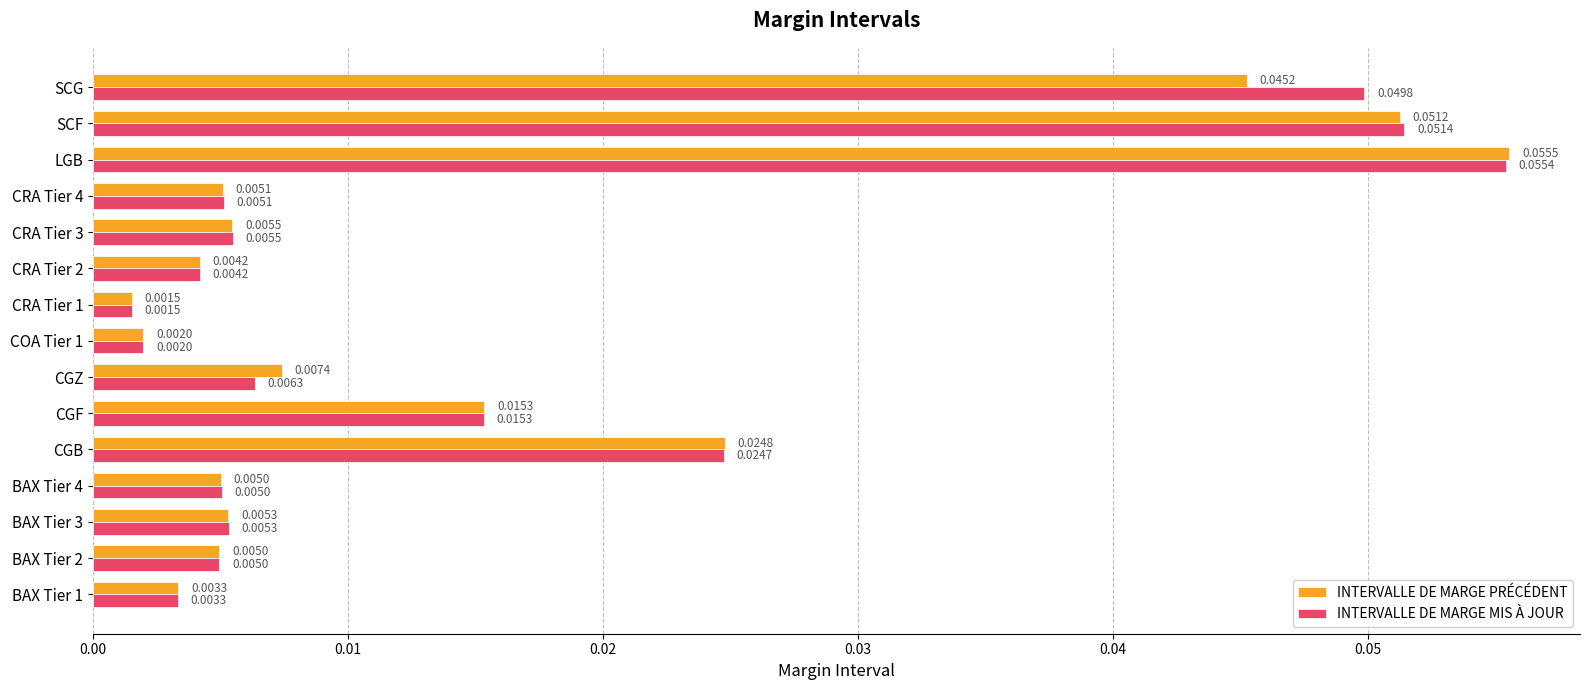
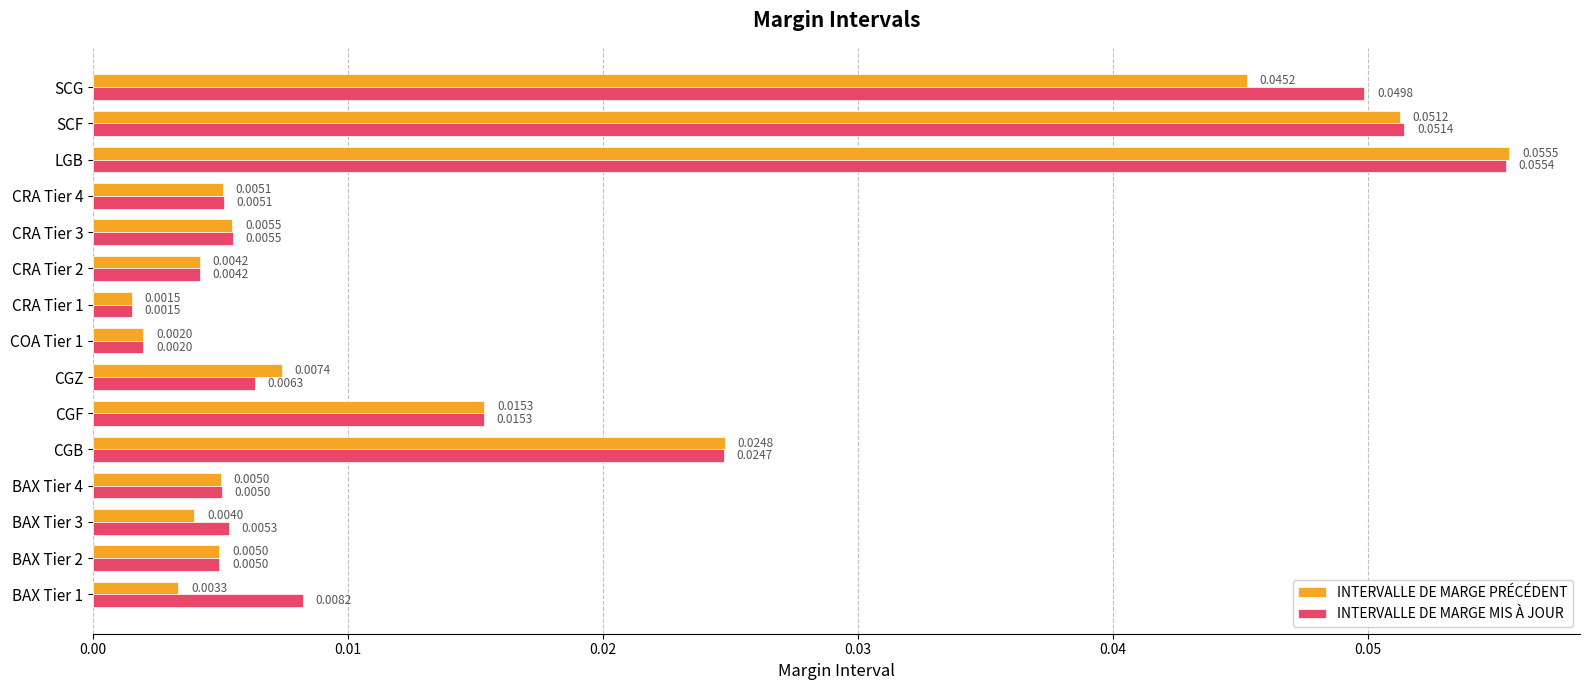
INTERVALLE DE MARGE PRÉCÉDENT, BAX Tier 3: 0.0053 -> 0.0040
INTERVALLE DE MARGE MIS À JOUR, BAX Tier 1: 0.0033 -> 0.0082
